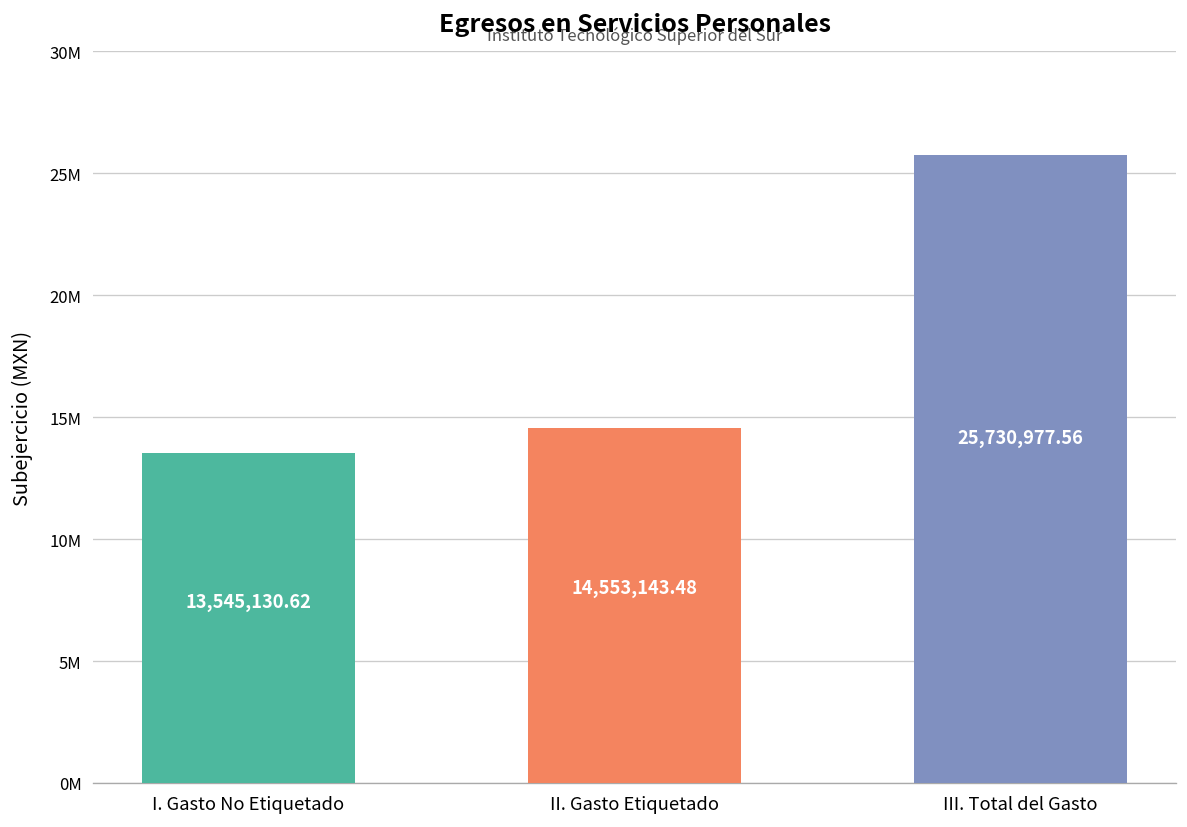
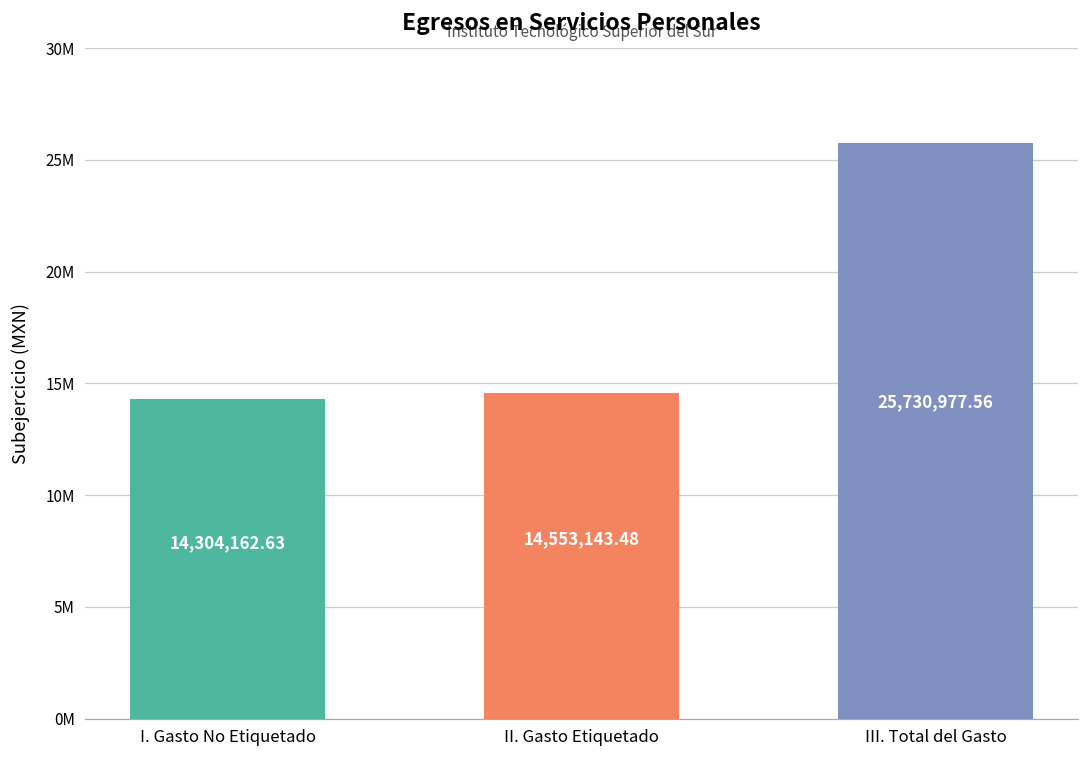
I. Gasto No Etiquetado: 13,545,130.62 -> 14,304,162.63
